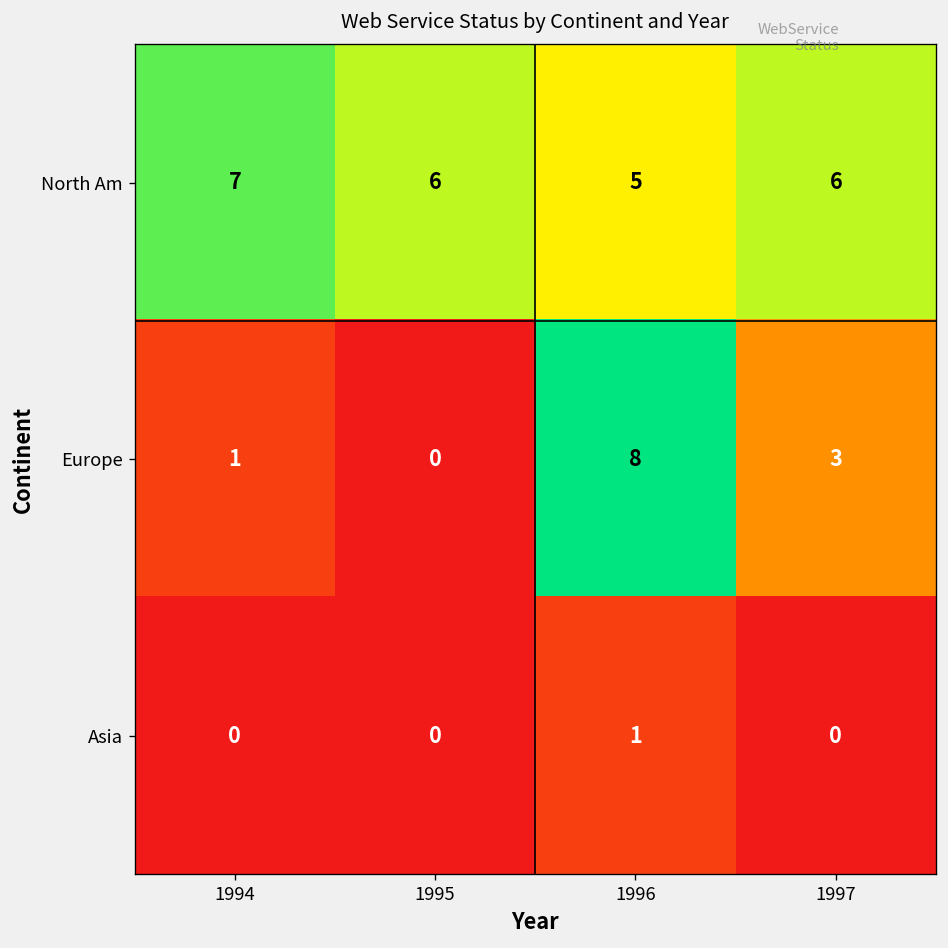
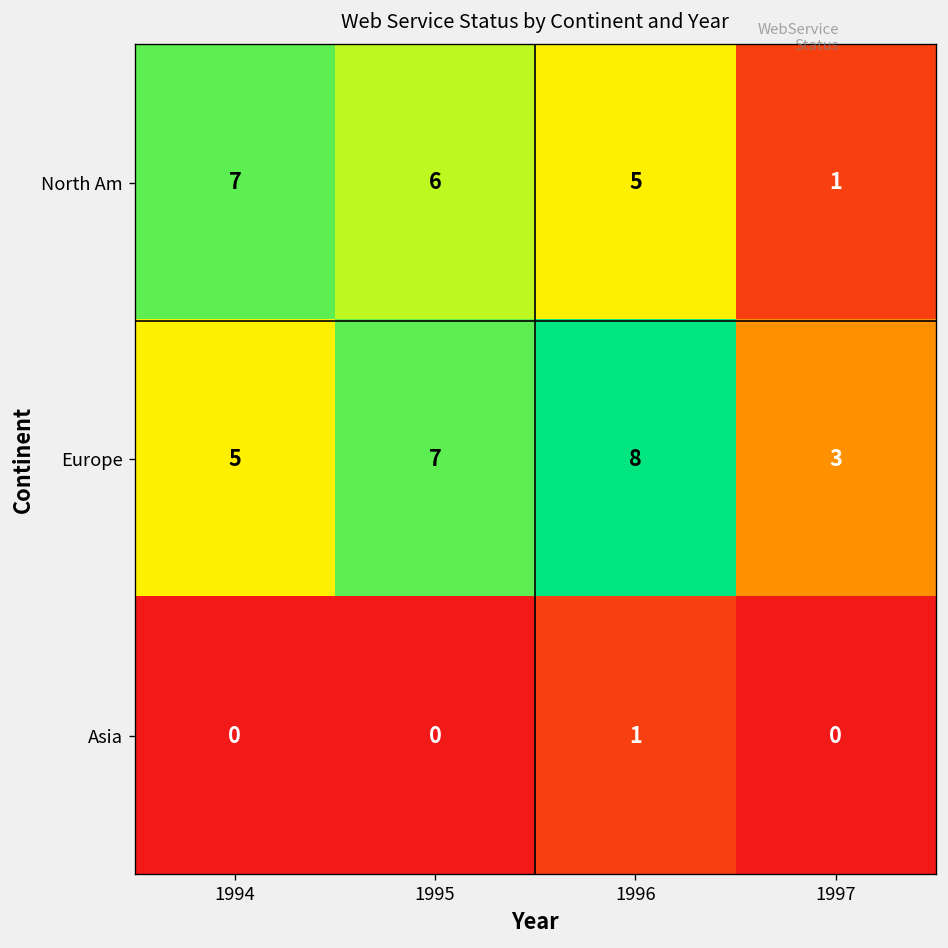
North Am, 1997: 6 -> 1
Europe, 1994: 1 -> 5
Europe, 1995: 0 -> 7
